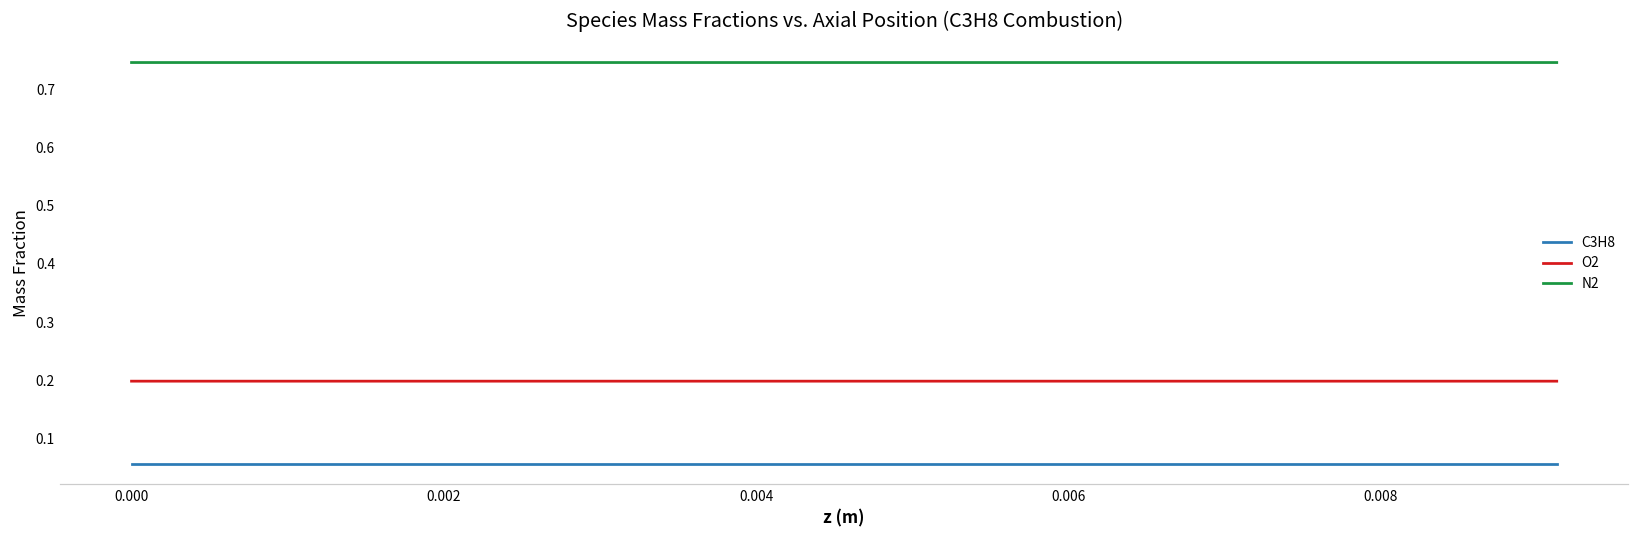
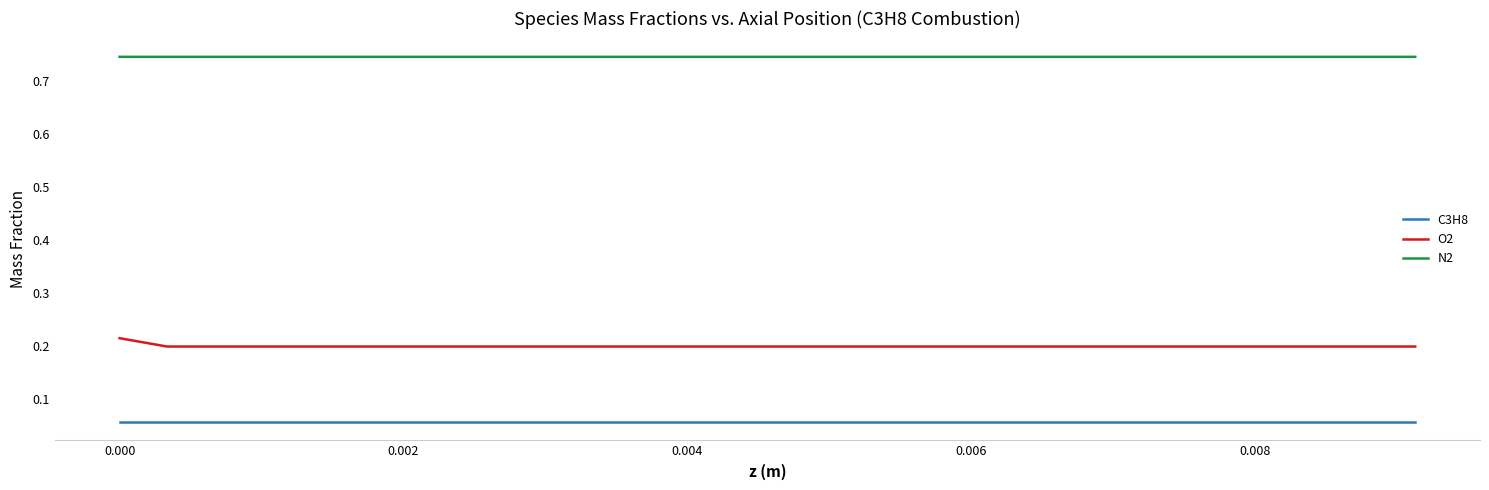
O2, 0.000: 0.20 -> 0.21
